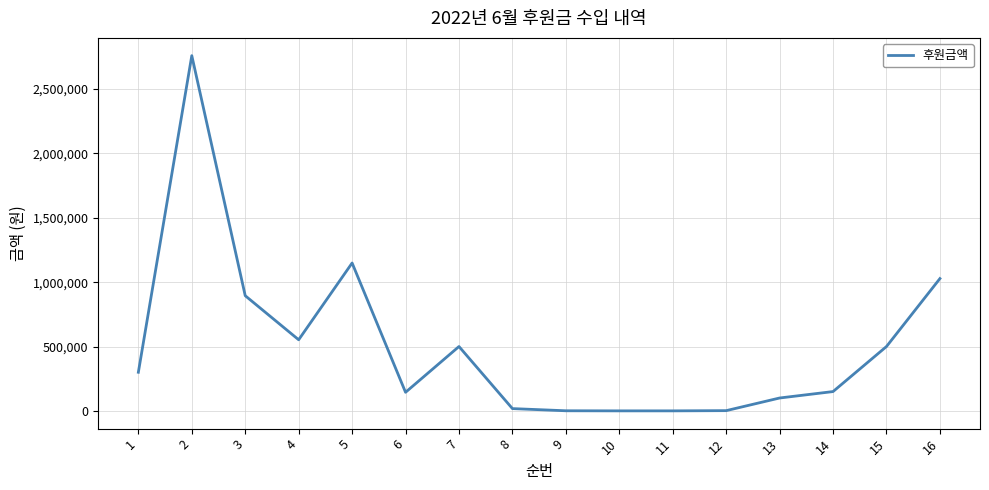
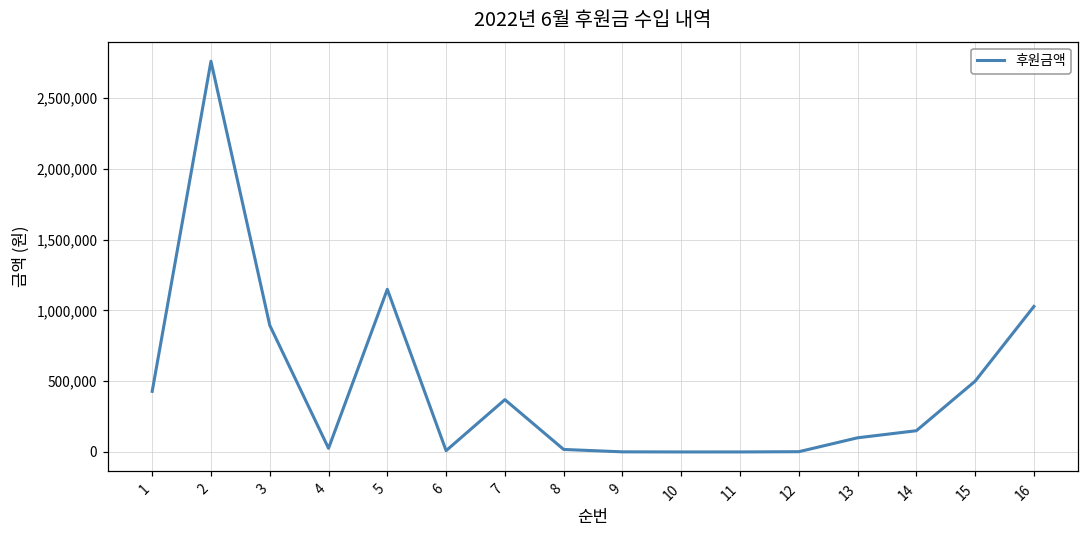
1: 300,000 -> 430,000
4: 550,000 -> 30,000
6: 140,000 -> 10,000
7: 500,000 -> 370,000
